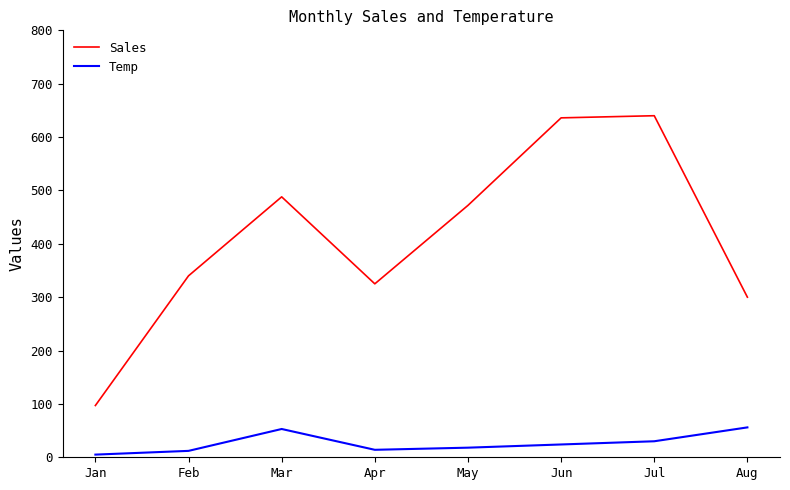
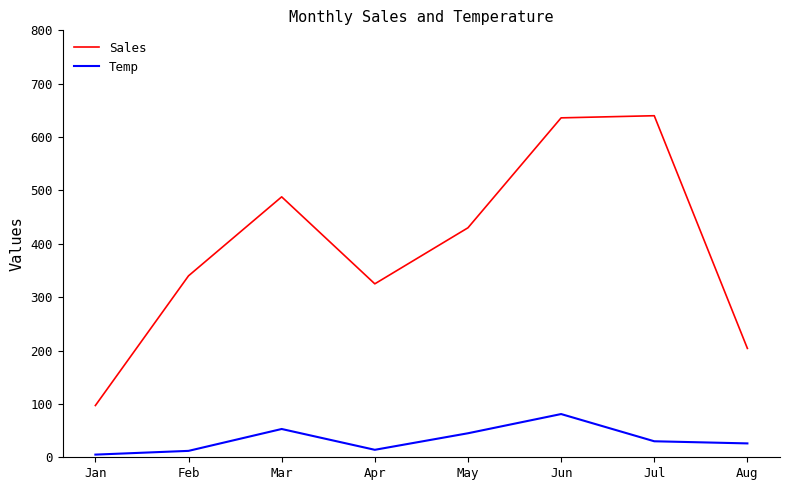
Sales, May: 470 -> 430
Temp, May: 20 -> 50
Temp, Jun: 20 -> 80
Sales, Aug: 300 -> 200
Temp, Aug: 60 -> 30
